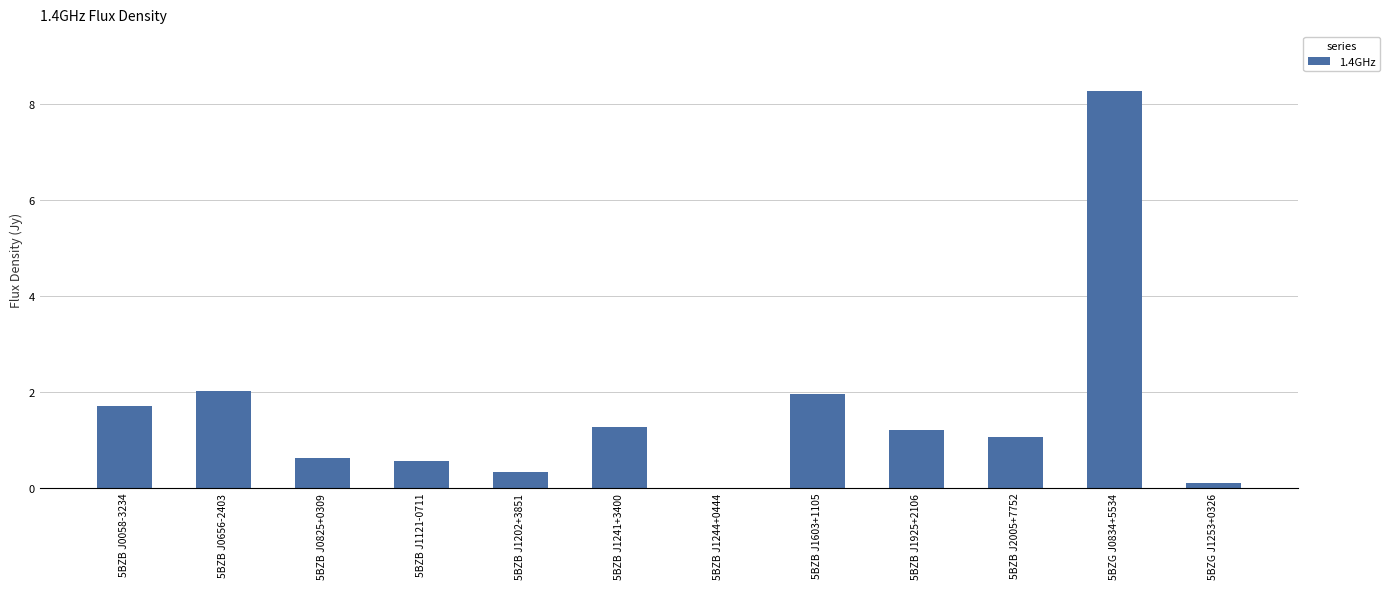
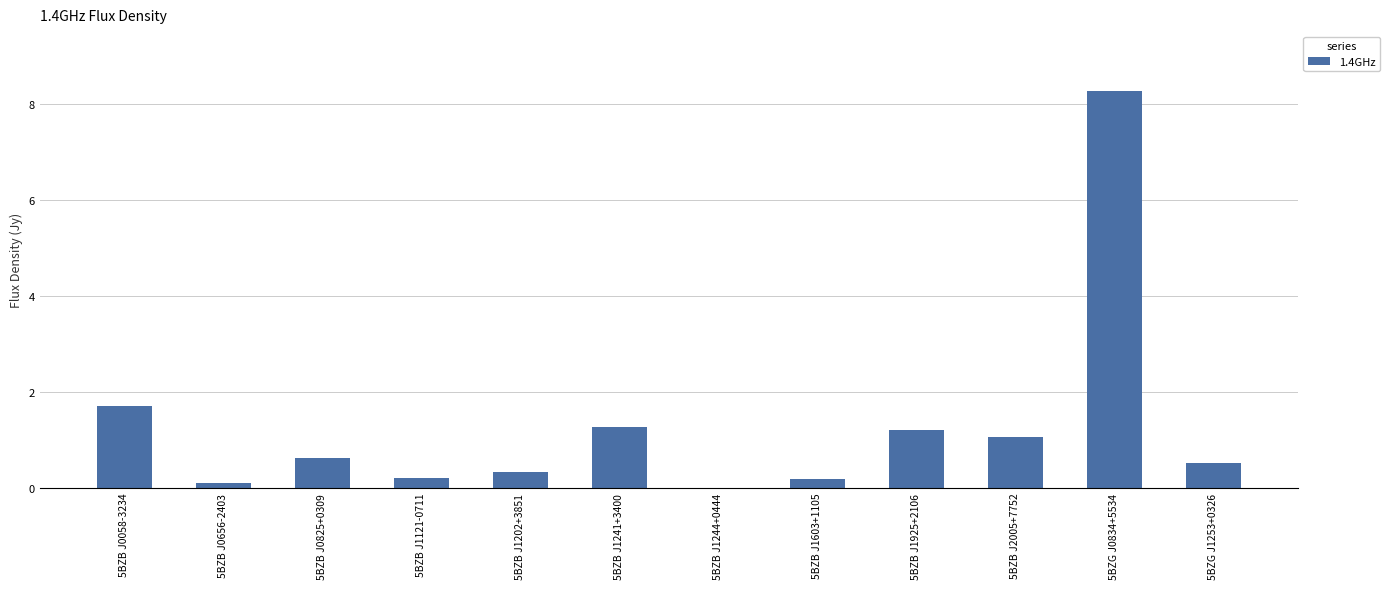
5BZB J0656-2403: 2.0 -> 0.1
5BZB J1121-0711: 0.6 -> 0.2
5BZB J1603+1105: 2.0 -> 0.2
5BZG J1253+0326: 0.1 -> 0.5
